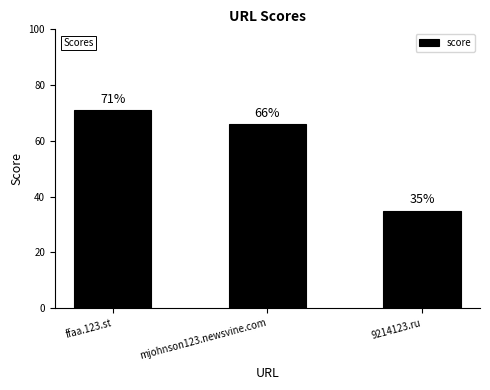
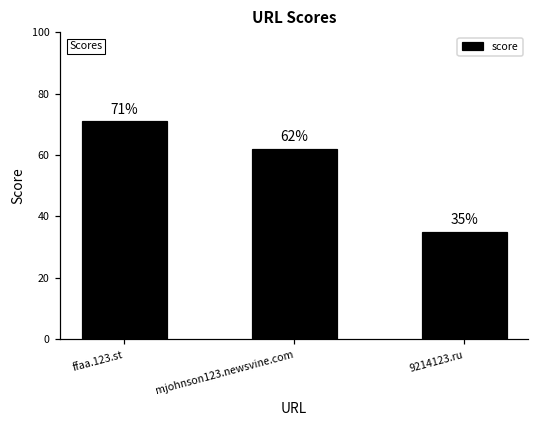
mjohnson123.newsvine.com: 66% -> 62%
